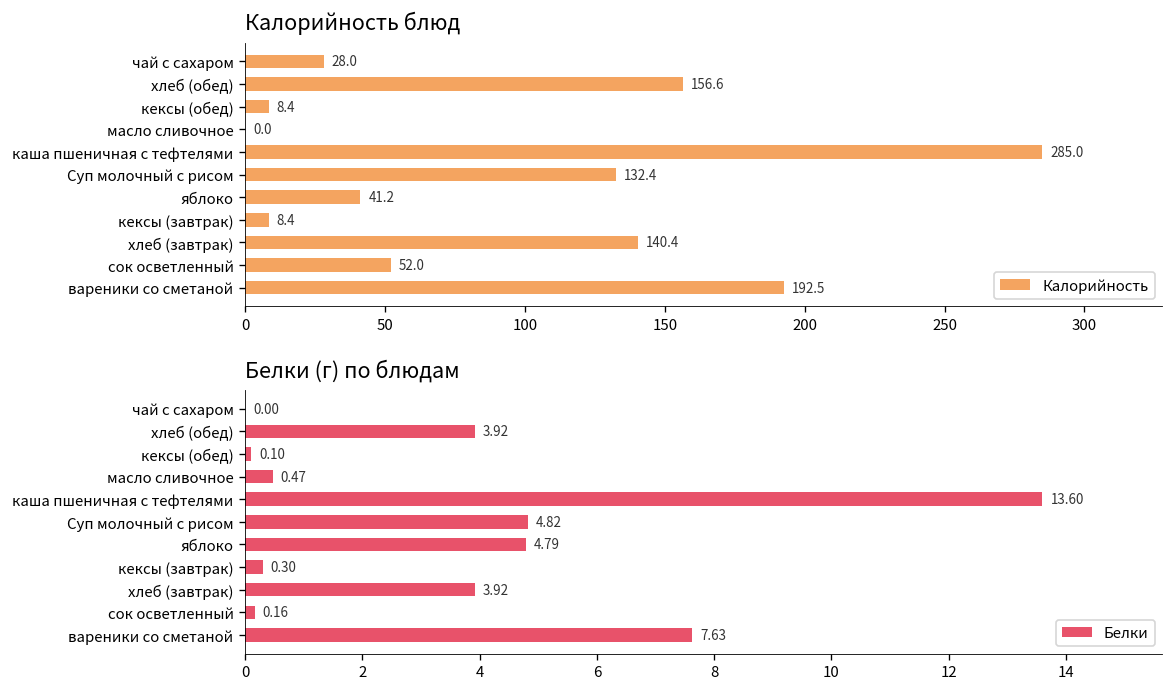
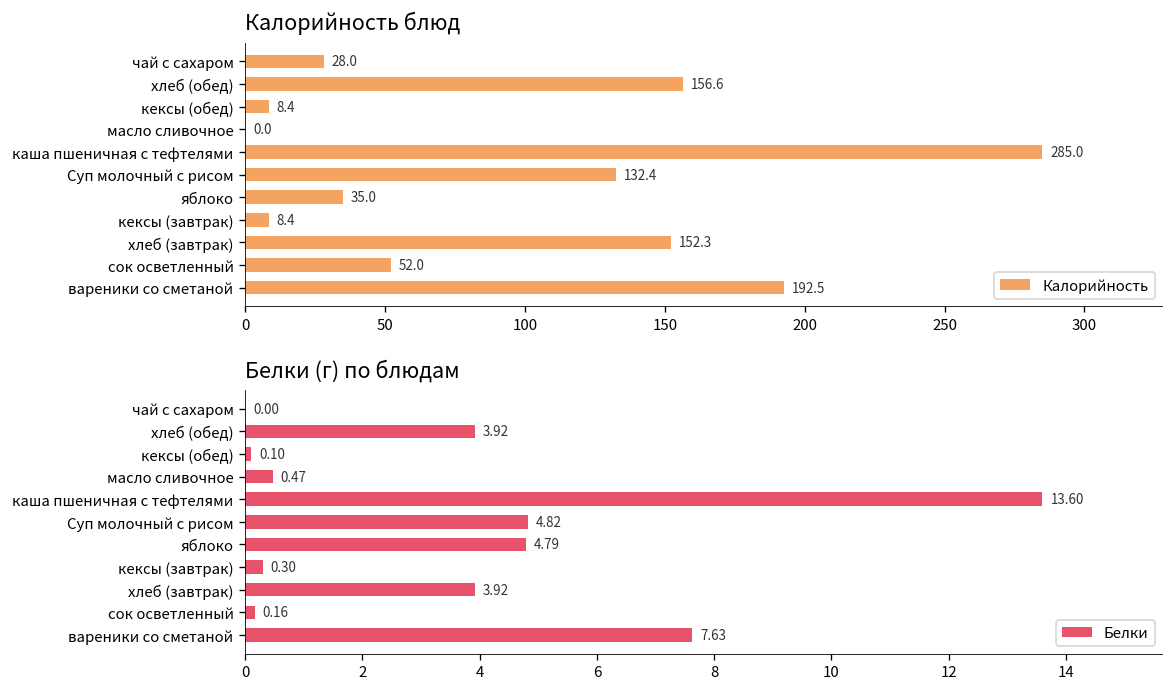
Калорийность блюд, яблоко: 41.2 -> 35.0
Калорийность блюд, хлеб (завтрак): 140.4 -> 152.3
